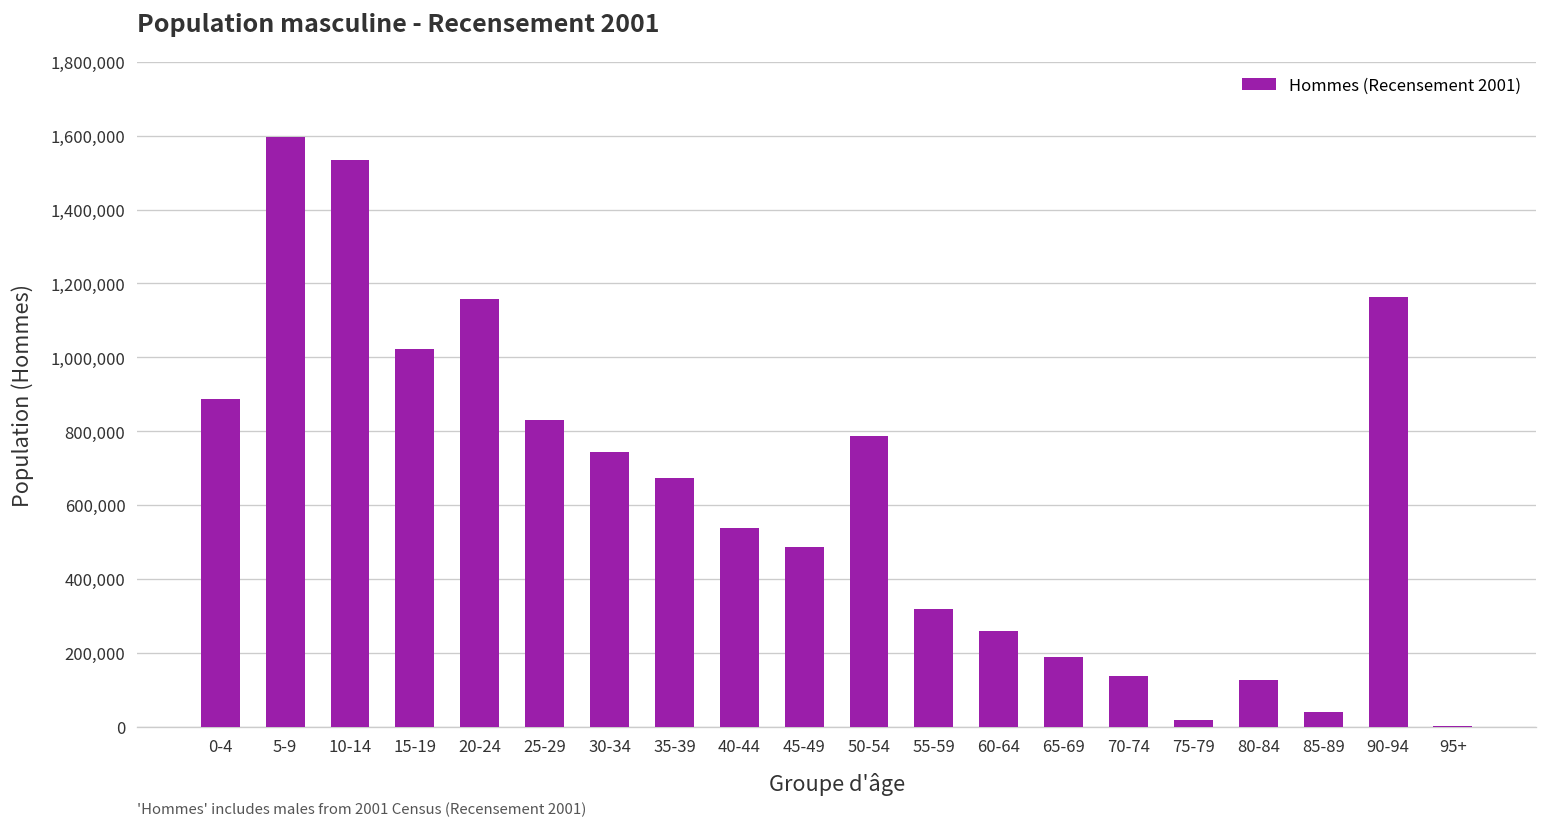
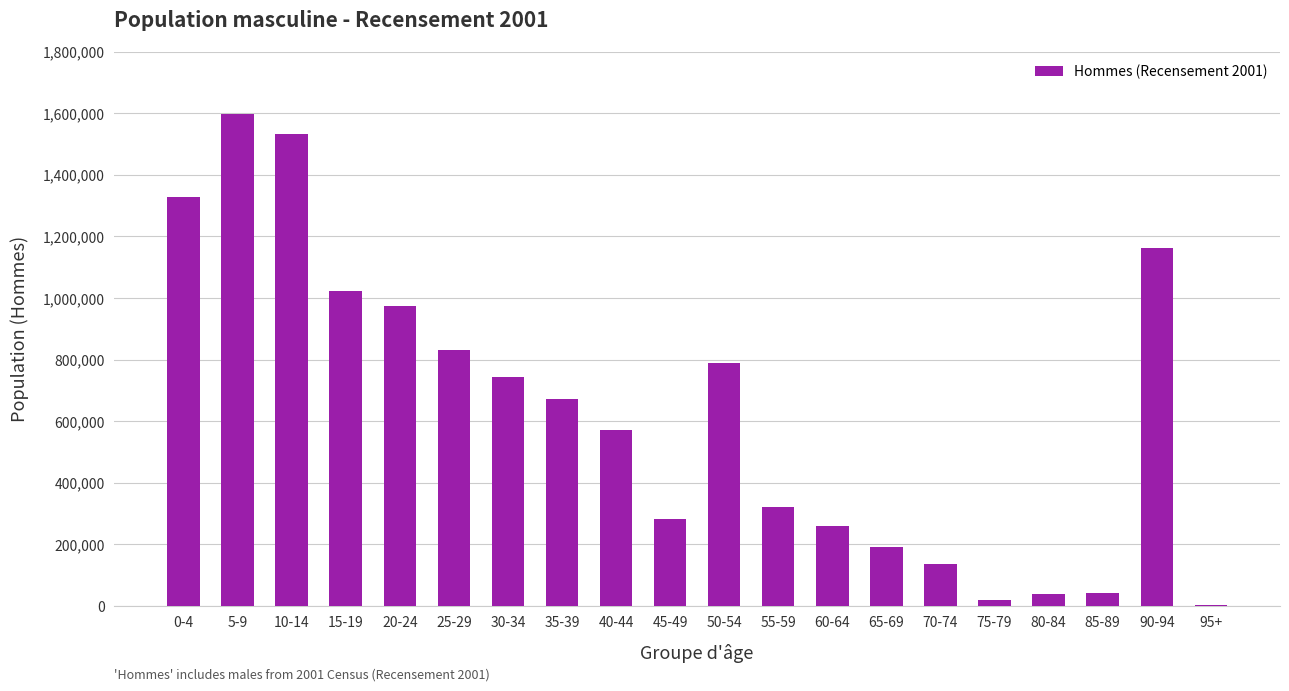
0-4: 890,000 -> 1,330,000
20-24: 1,160,000 -> 970,000
40-44: 540,000 -> 570,000
45-49: 490,000 -> 280,000
80-84: 130,000 -> 40,000
